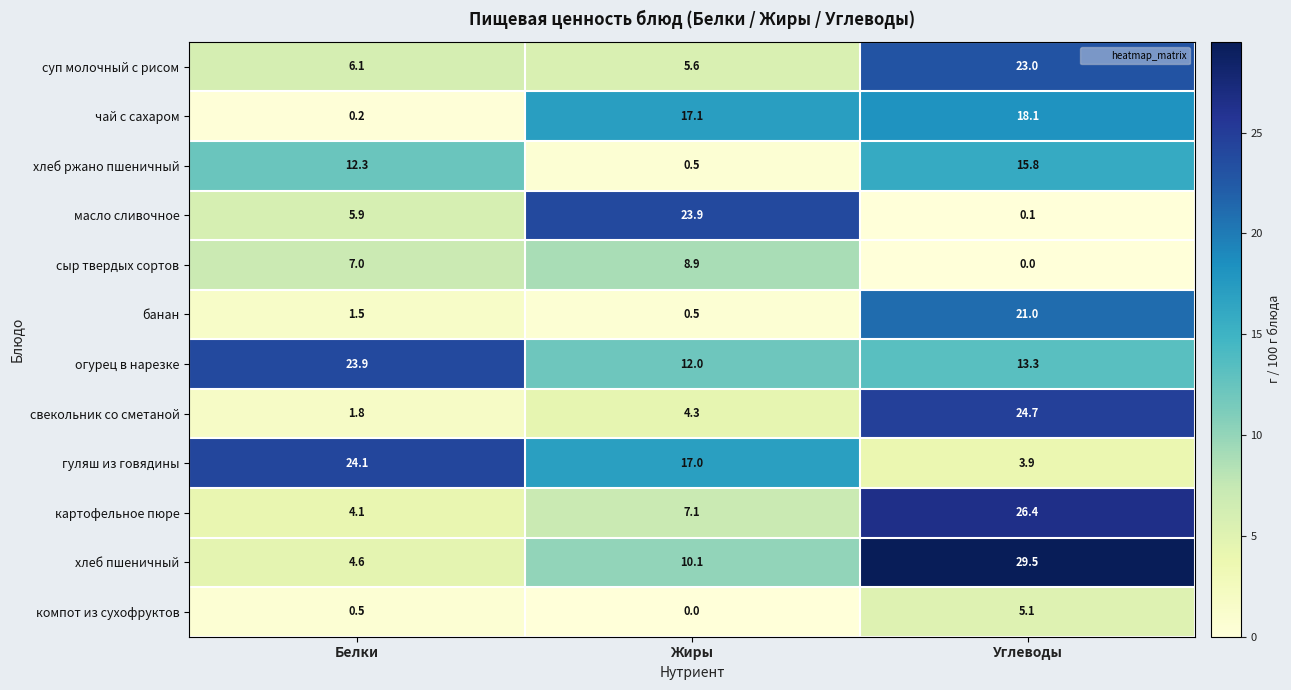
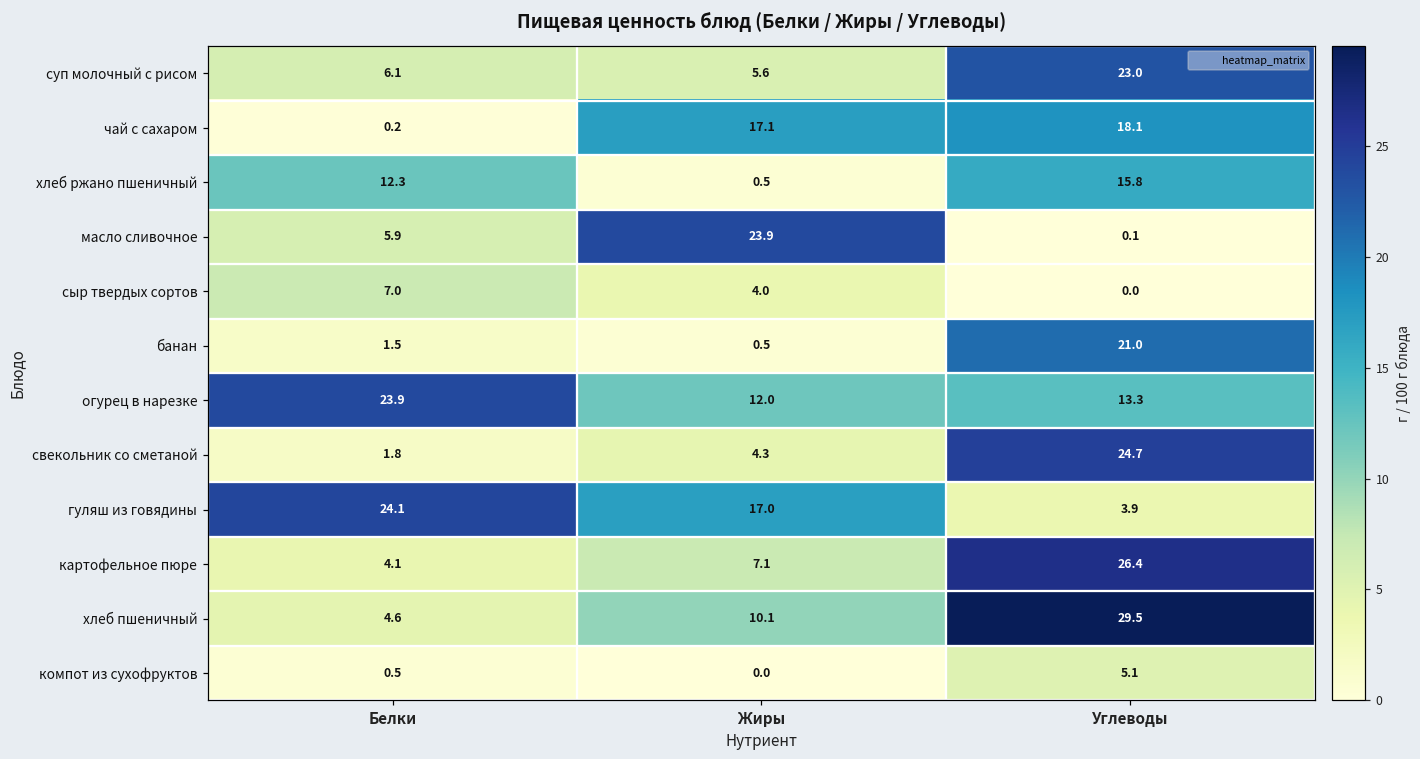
сыр твердых сортов, Жиры: 8.9 -> 4.0
